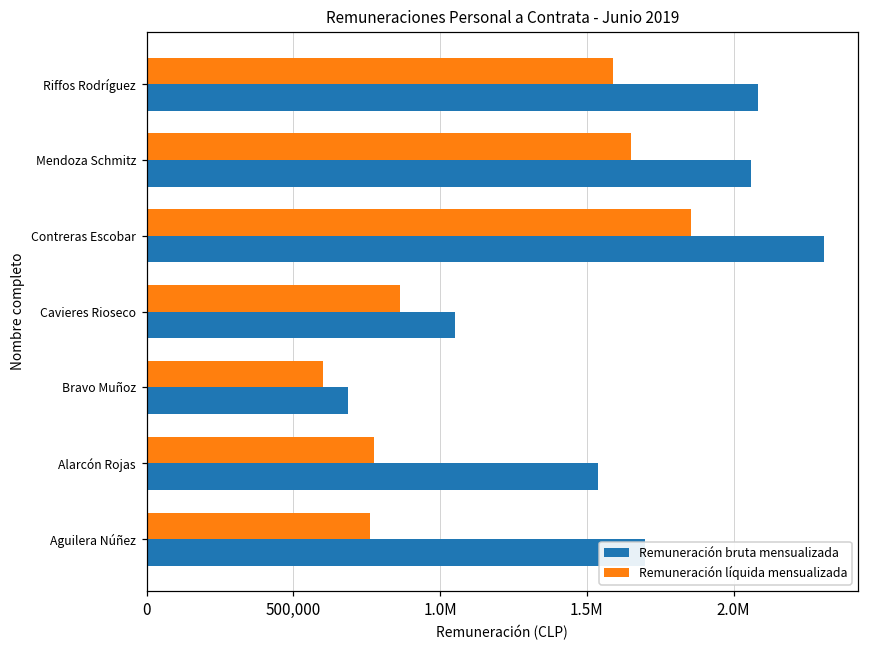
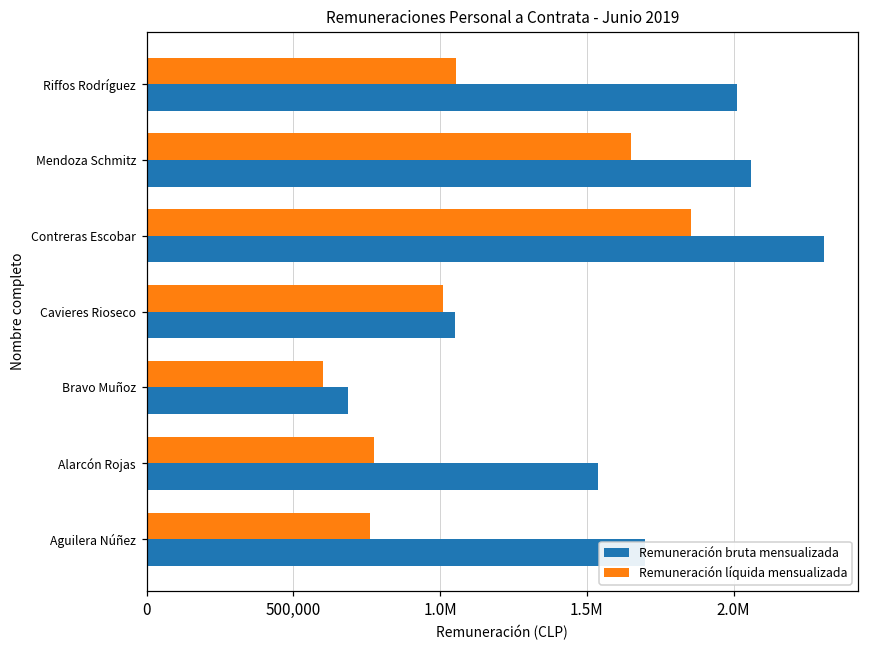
Remuneración líquida mensualizada, Riffos Rodríguez: 1,590,000 -> 1,050,000
Remuneración bruta mensualizada, Riffos Rodríguez: 2,080,000 -> 2,010,000
Remuneración líquida mensualizada, Cavieres Rioseco: 860,000 -> 1,010,000
